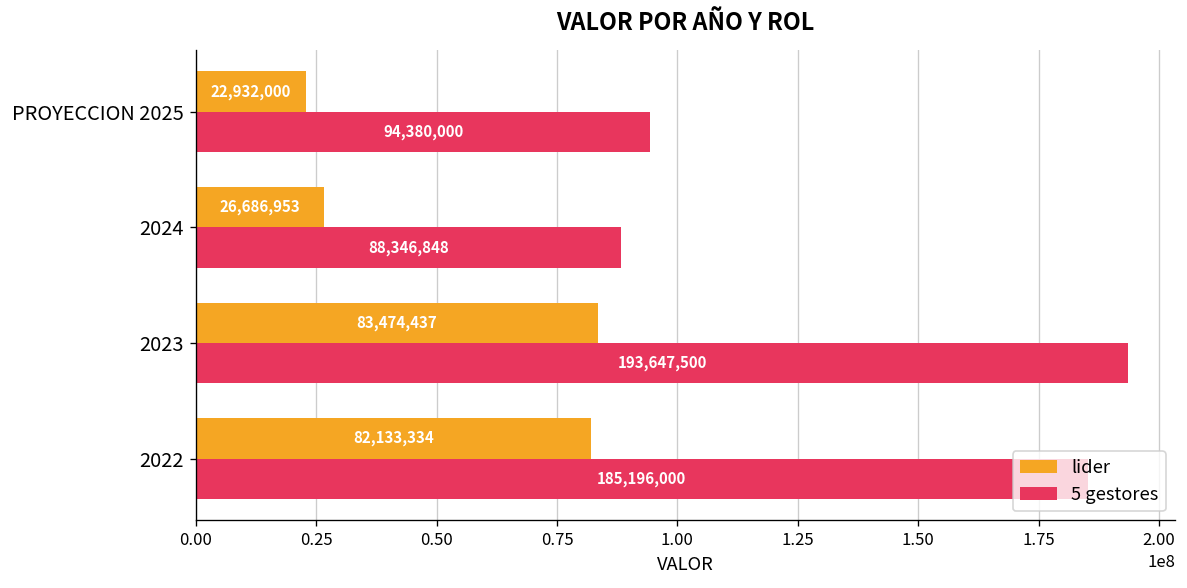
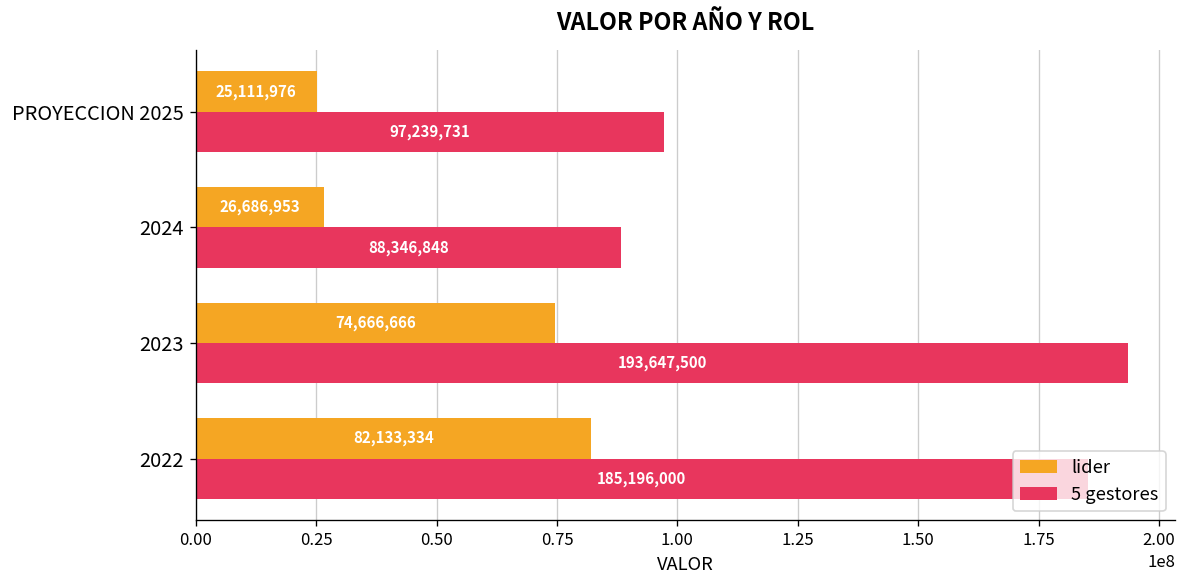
lider, PROYECCION 2025: 22,932,000 -> 25,111,976
5 gestores, PROYECCION 2025: 94,380,000 -> 97,239,731
lider, 2023: 83,474,437 -> 74,666,666
